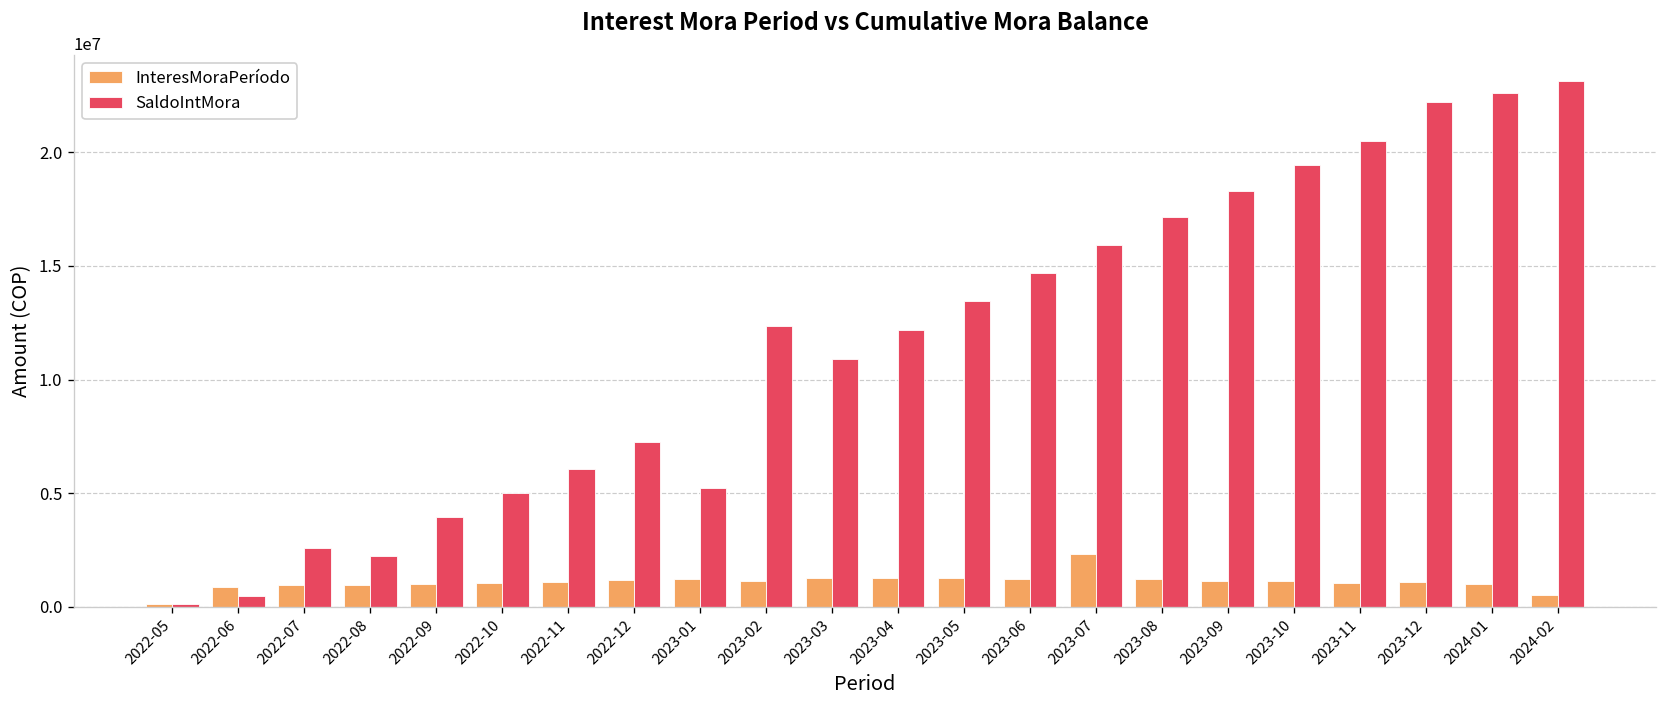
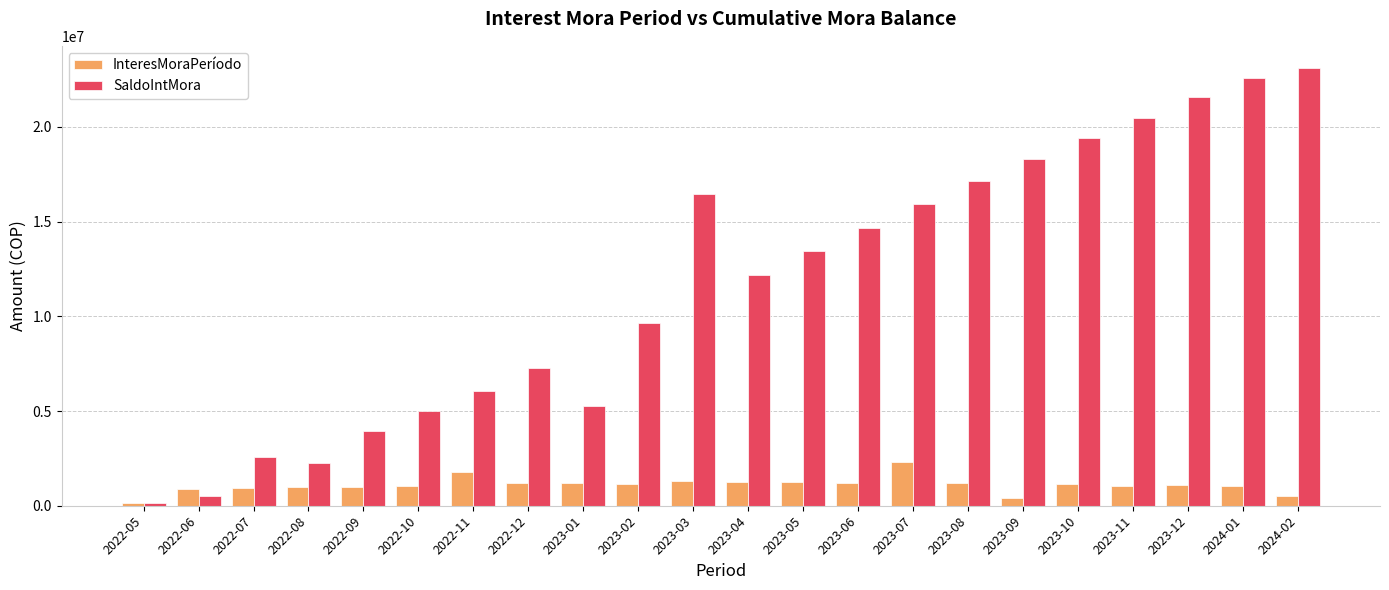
InteresMoraPeríodo, 2022-11: 1100000 -> 1800000
SaldoIntMora, 2023-02: 12400000 -> 9600000
SaldoIntMora, 2023-03: 10900000 -> 16400000
InteresMoraPeríodo, 2023-09: 1200000 -> 400000
SaldoIntMora, 2023-12: 22200000 -> 21600000
